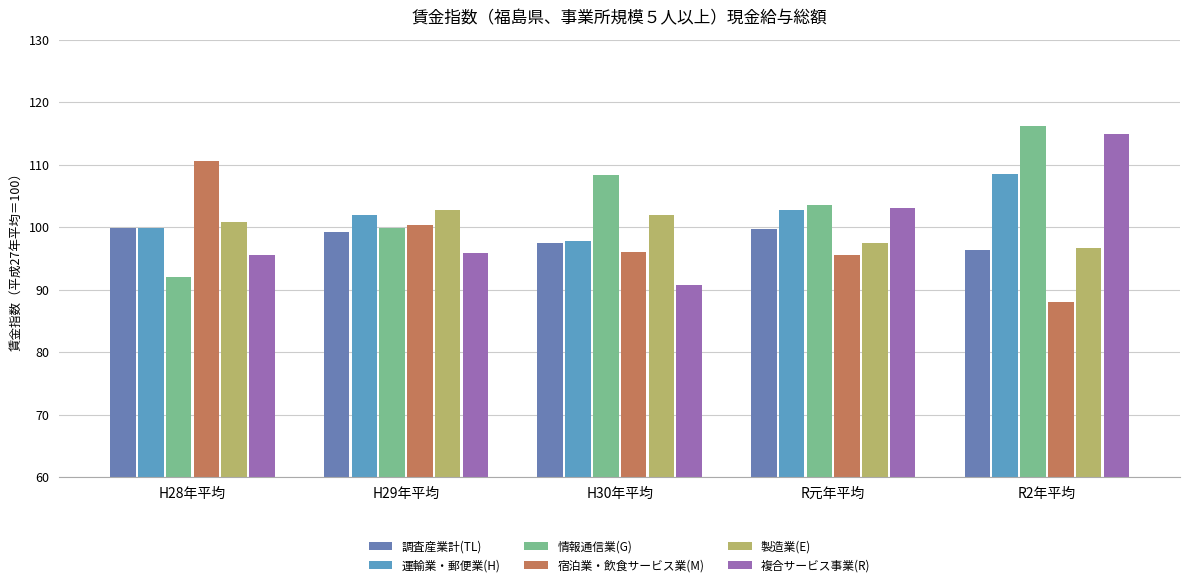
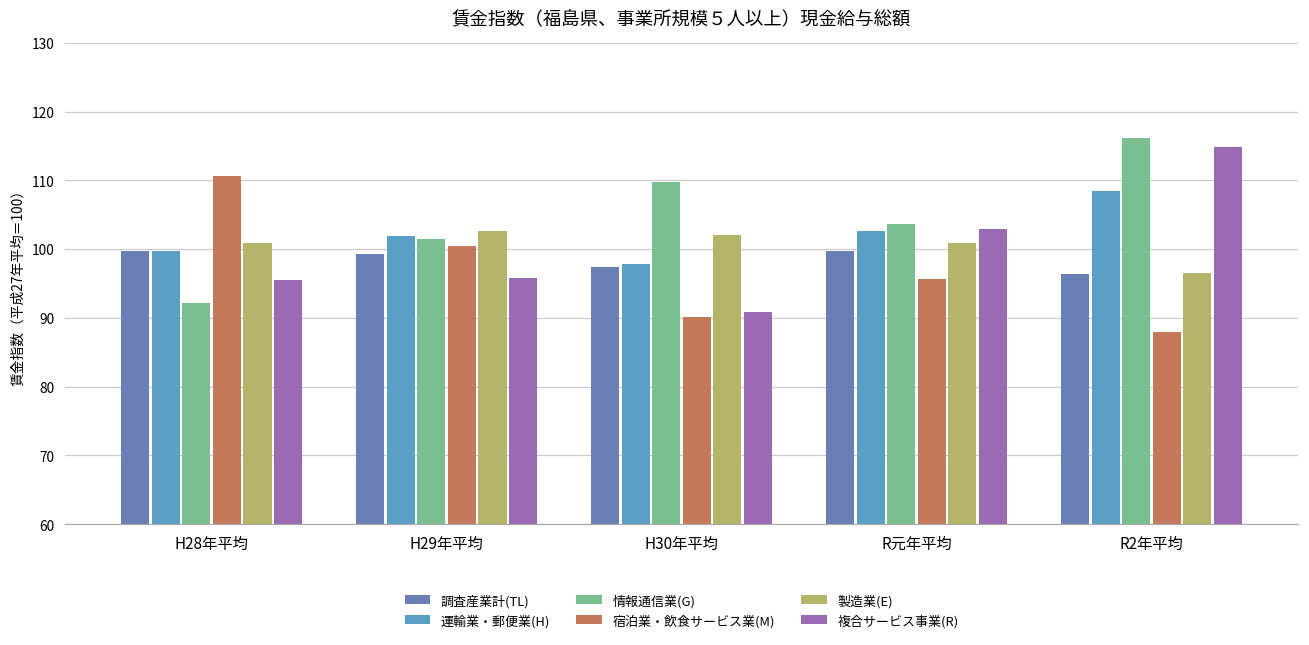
情報通信業(G), H29年平均: 100 -> 102
情報通信業(G), H30年平均: 108 -> 110
宿泊業・飲食サービス業(M), H30年平均: 96 -> 90
製造業(E), R元年平均: 97 -> 101
